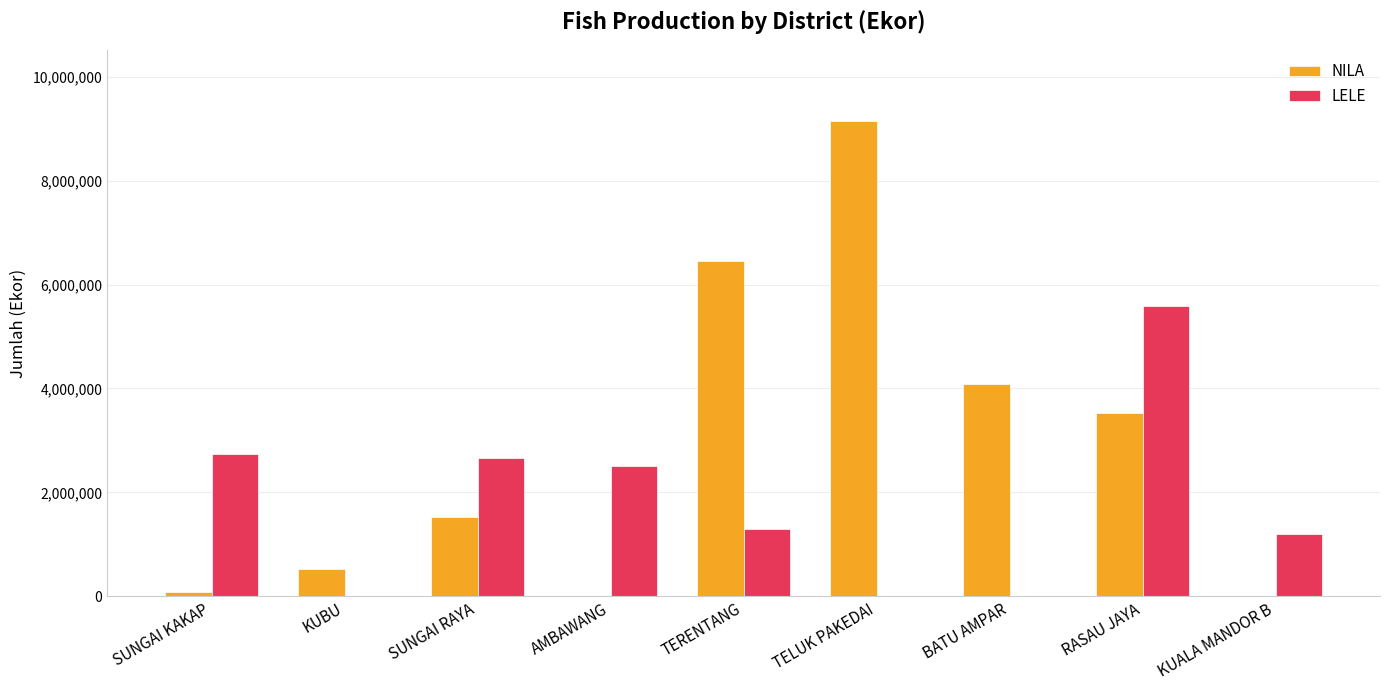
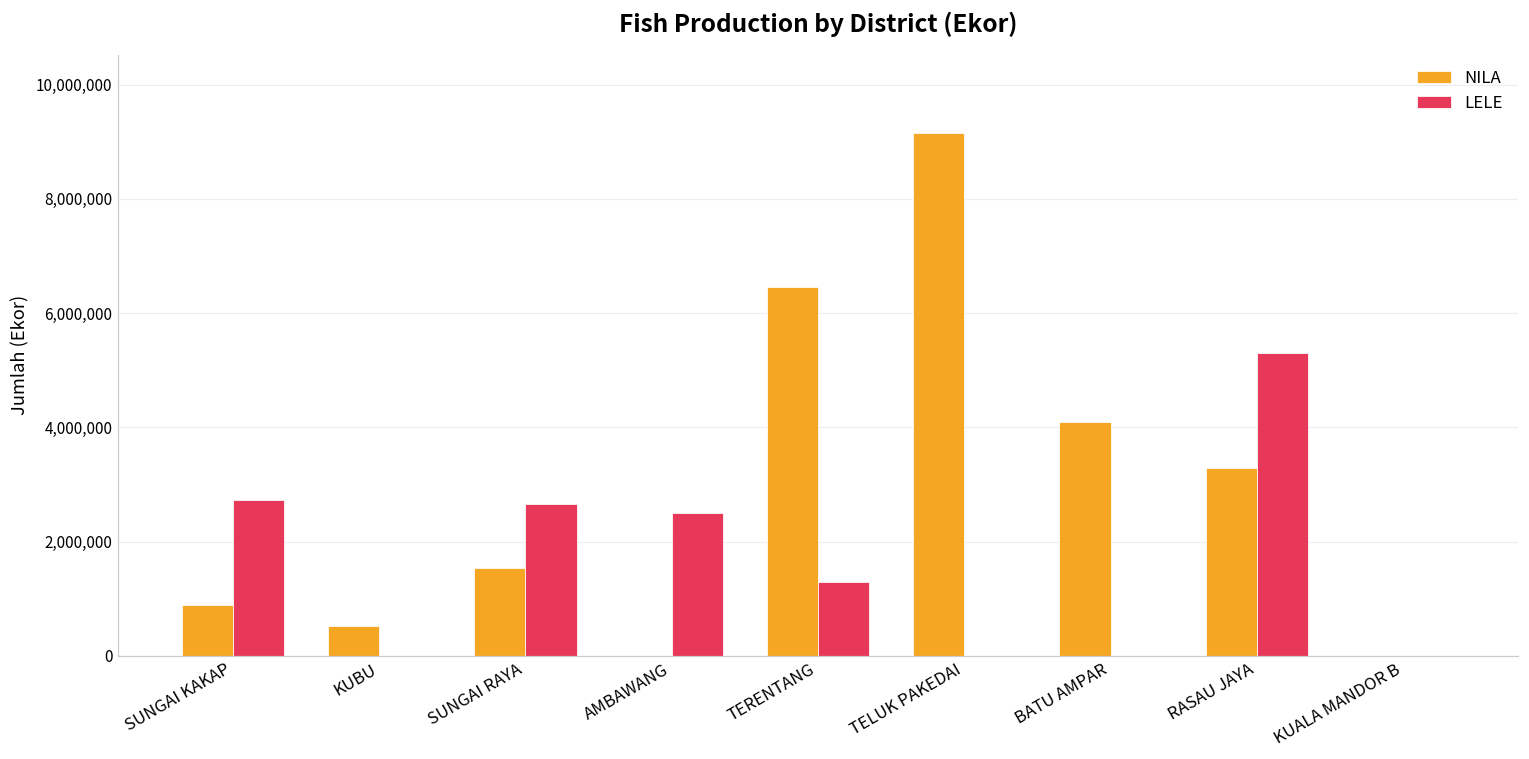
NILA, SUNGAI KAKAP: 100,000 -> 900,000
NILA, RASAU JAYA: 3,500,000 -> 3,300,000
LELE, RASAU JAYA: 5,600,000 -> 5,300,000
LELE, KUALA MANDOR B: 1,200,000 -> 0
